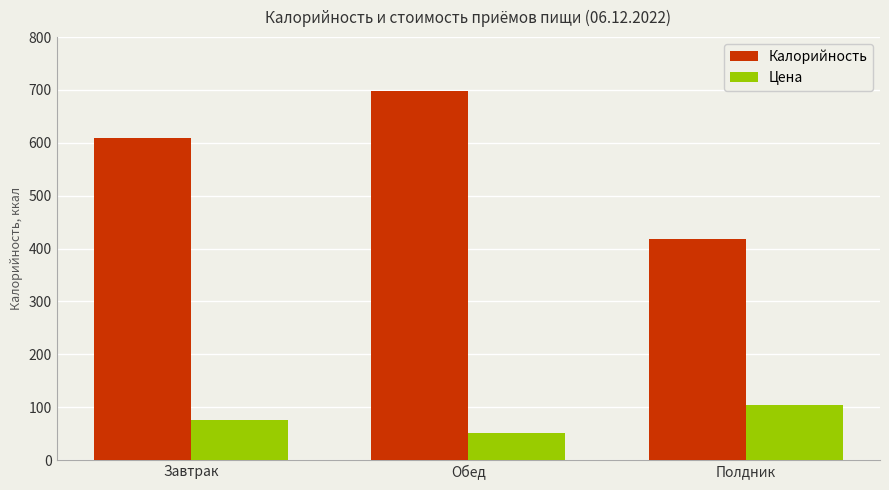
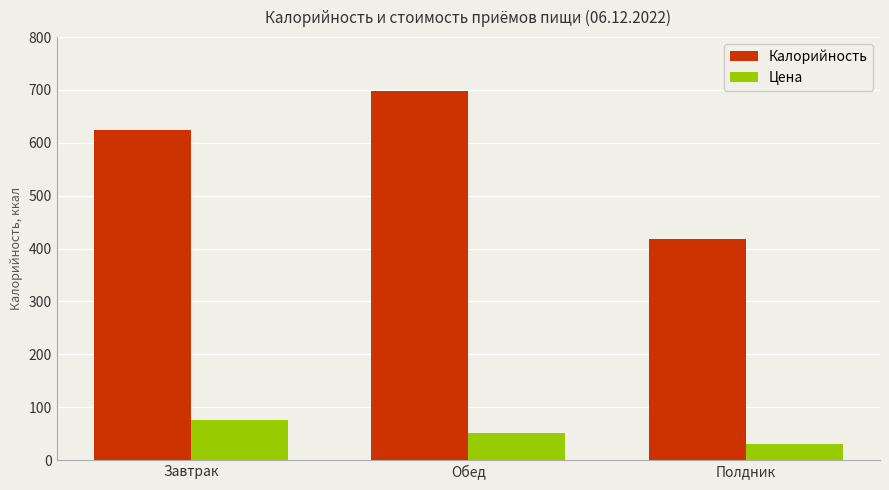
Калорийность, Завтрак: 610 -> 620
Цена, Полдник: 100 -> 30
